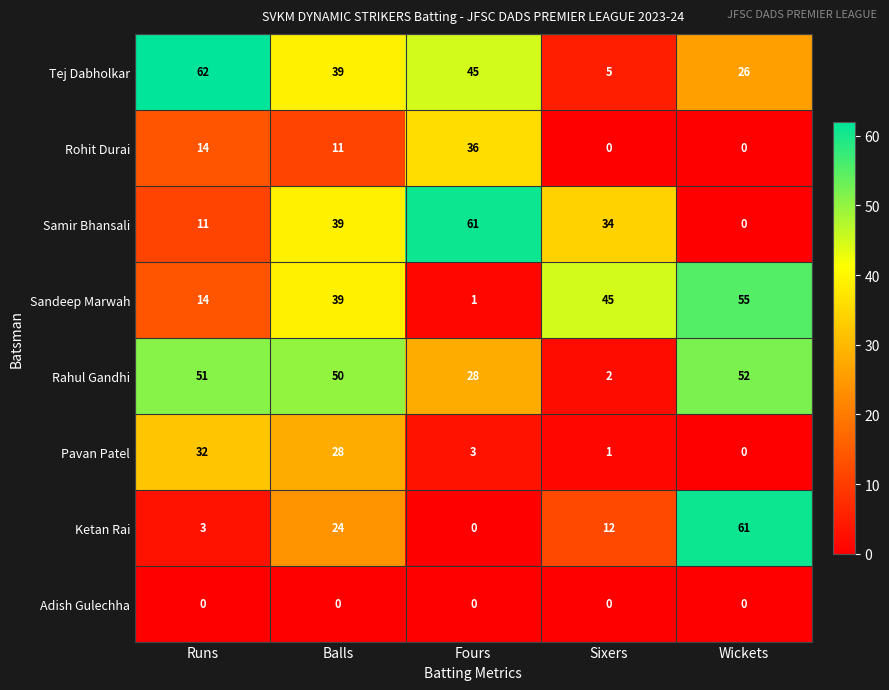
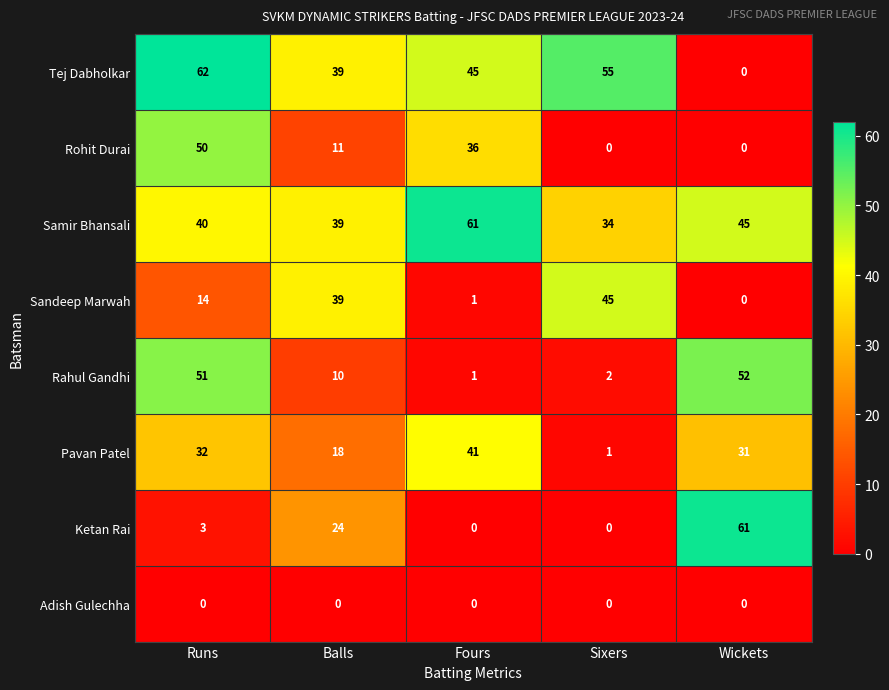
Tej Dabholkar, Sixers: 5 -> 55
Tej Dabholkar, Wickets: 26 -> 0
Rohit Durai, Runs: 14 -> 50
Samir Bhansali, Runs: 11 -> 40
Samir Bhansali, Wickets: 0 -> 45
Sandeep Marwah, Wickets: 55 -> 0
Rahul Gandhi, Balls: 50 -> 10
Rahul Gandhi, Fours: 28 -> 1
Pavan Patel, Balls: 28 -> 18
Pavan Patel, Fours: 3 -> 41
Pavan Patel, Wickets: 0 -> 31
Ketan Rai, Sixers: 12 -> 0
